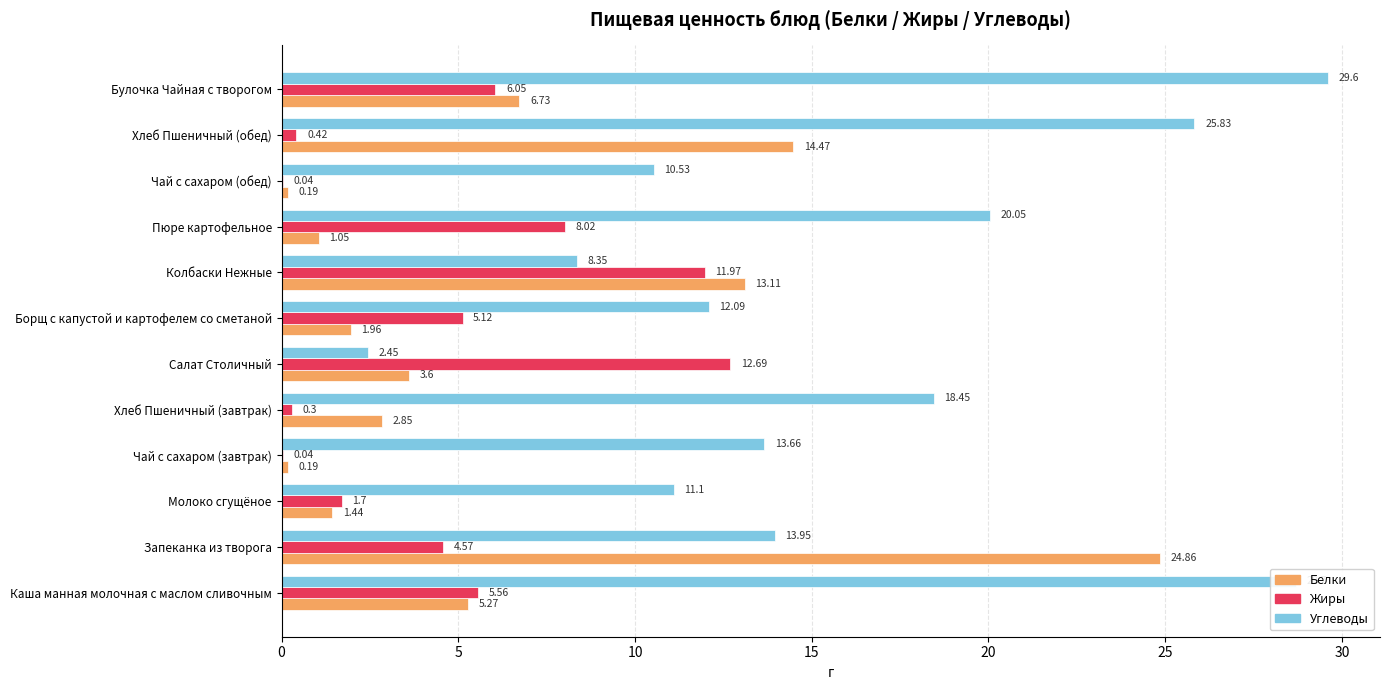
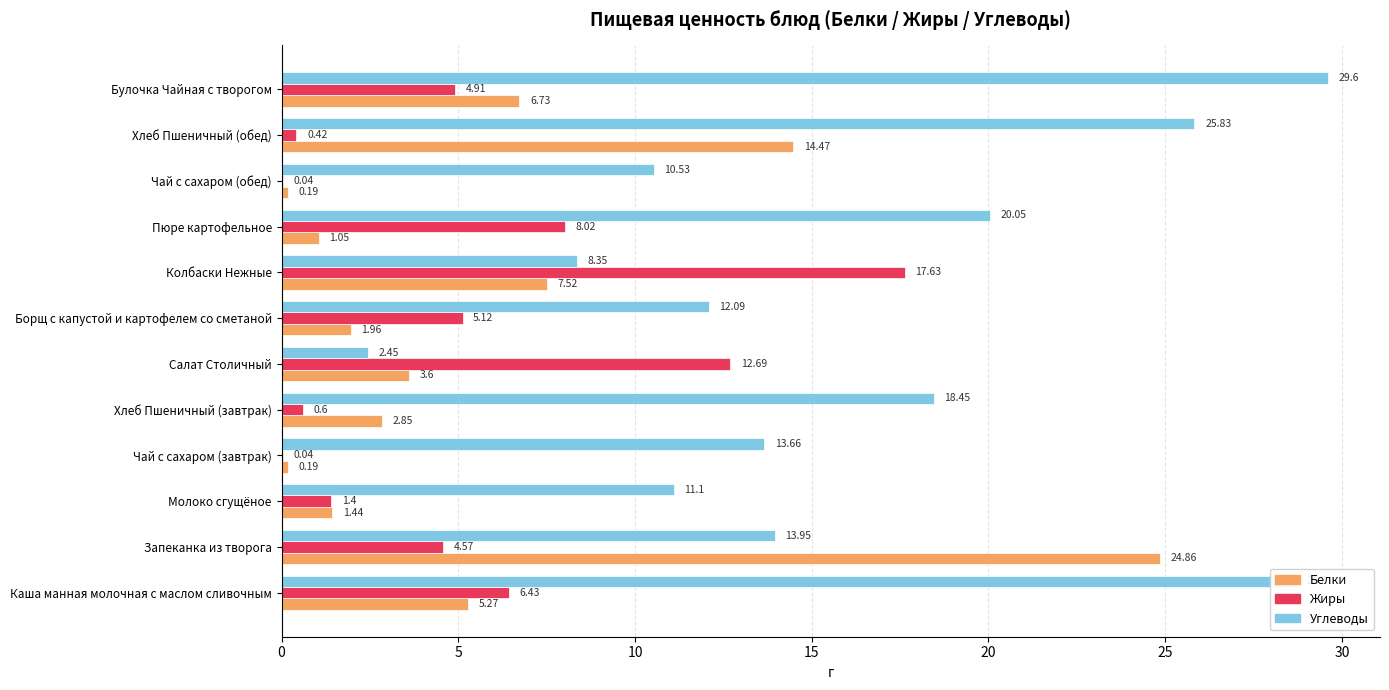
Жиры, Булочка Чайная с творогом: 6.05 -> 4.91
Жиры, Колбаски Нежные: 11.97 -> 17.63
Белки, Колбаски Нежные: 13.11 -> 7.52
Жиры, Хлеб Пшеничный (завтрак): 0.3 -> 0.6
Жиры, Молоко сгущёное: 1.7 -> 1.4
Жиры, Каша манная молочная с маслом сливочным: 5.56 -> 6.43
